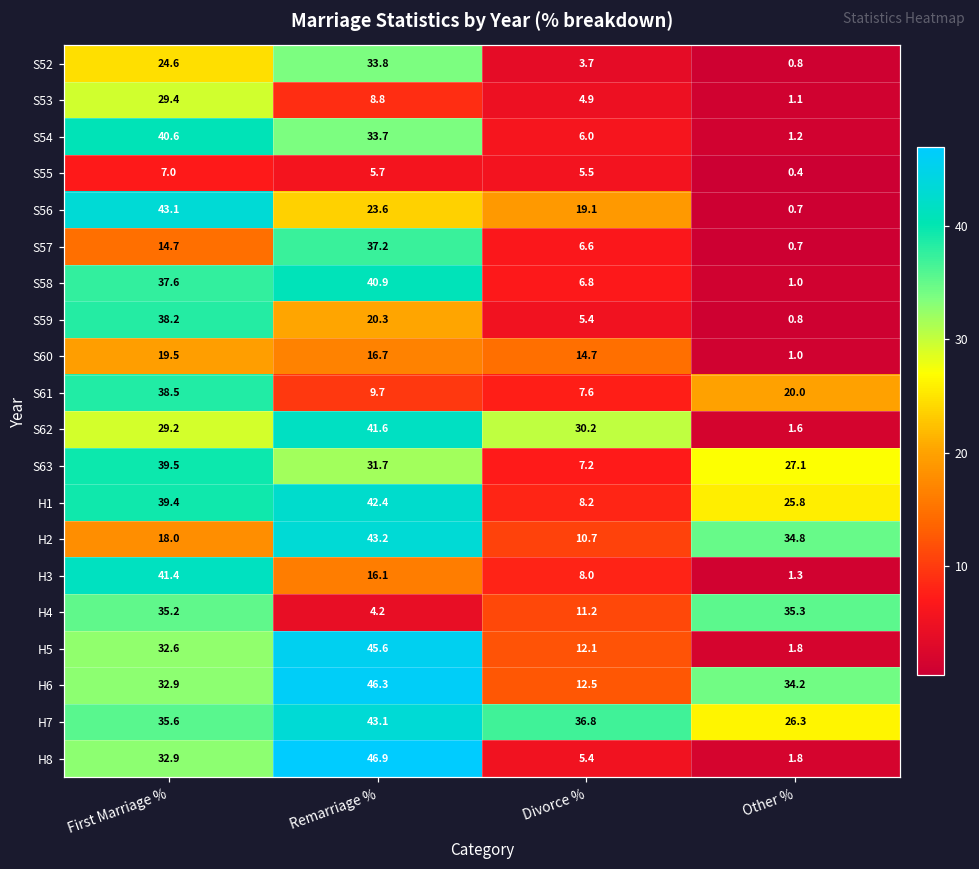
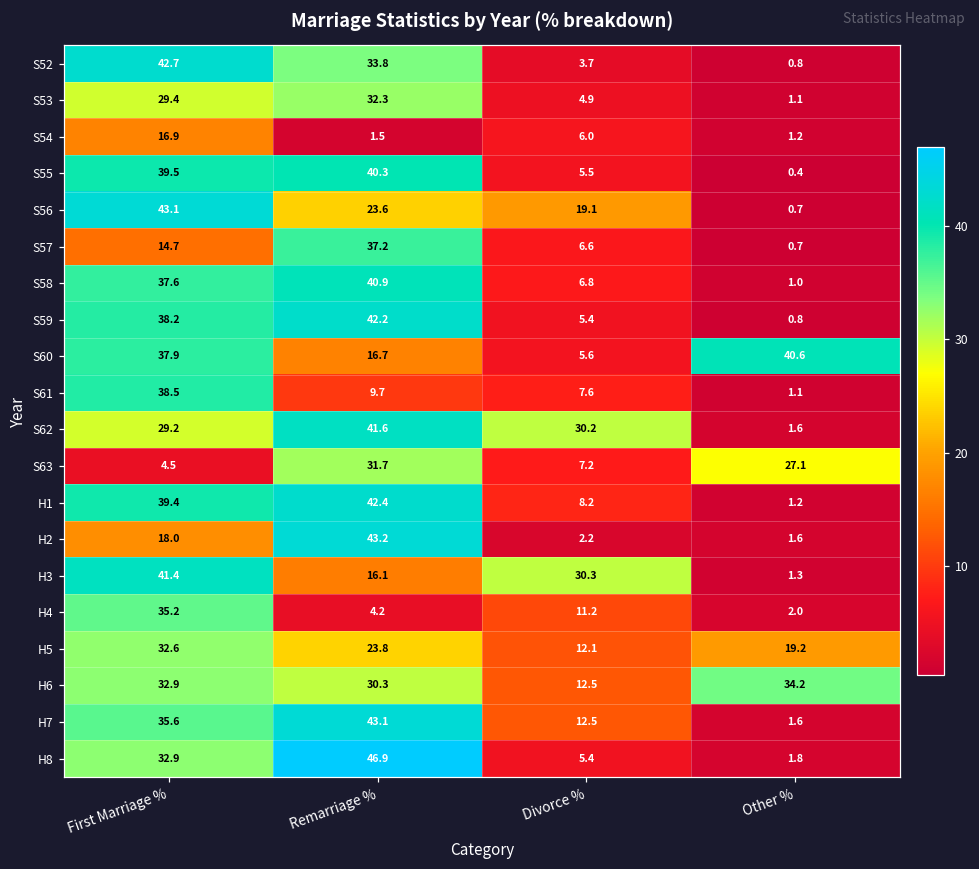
S52, First Marriage %: 24.6 -> 42.7
S53, Remarriage %: 8.8 -> 32.3
S54, First Marriage %: 40.6 -> 16.9
S54, Remarriage %: 33.7 -> 1.5
S55, First Marriage %: 7.0 -> 39.5
S55, Remarriage %: 5.7 -> 40.3
S59, Remarriage %: 20.3 -> 42.2
S60, First Marriage %: 19.5 -> 37.9
S60, Divorce %: 14.7 -> 5.6
S60, Other %: 1.0 -> 40.6
S61, Other %: 20.0 -> 1.1
S63, First Marriage %: 39.5 -> 4.5
H1, Other %: 25.8 -> 1.2
H2, Divorce %: 10.7 -> 2.2
H2, Other %: 34.8 -> 1.6
H3, Divorce %: 8.0 -> 30.3
H4, Other %: 35.3 -> 2.0
H5, Remarriage %: 45.6 -> 23.8
H5, Other %: 1.8 -> 19.2
H6, Remarriage %: 46.3 -> 30.3
H7, Divorce %: 36.8 -> 12.5
H7, Other %: 26.3 -> 1.6
